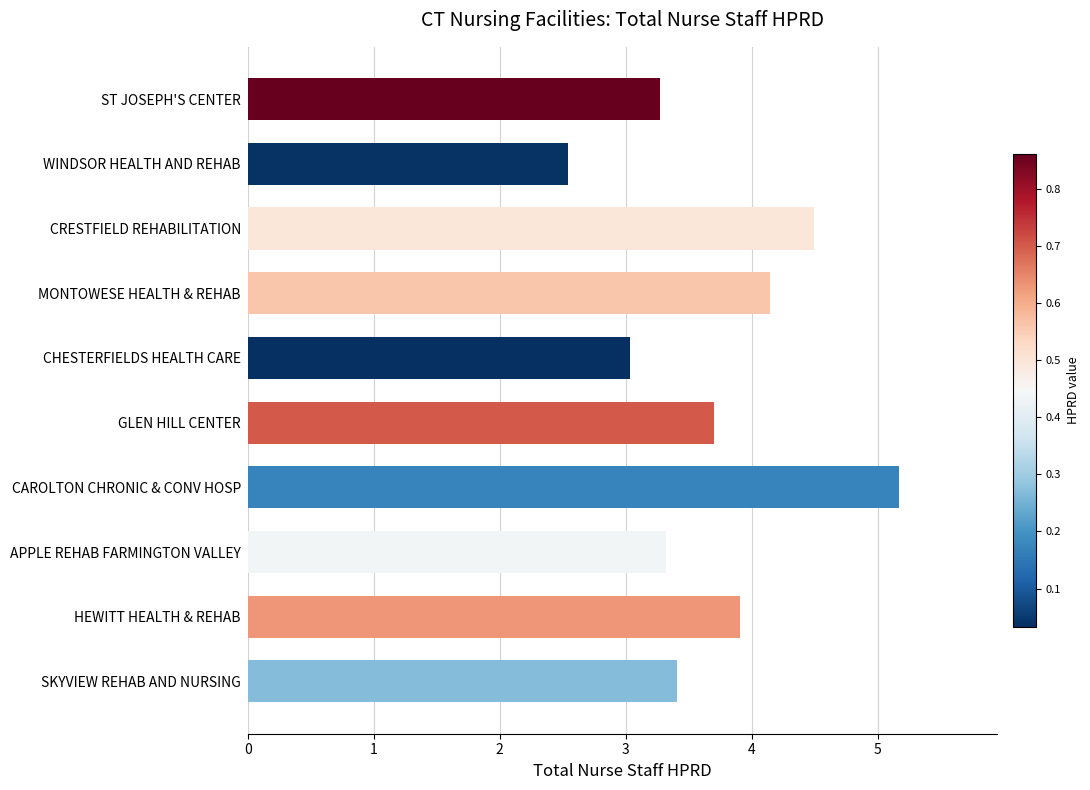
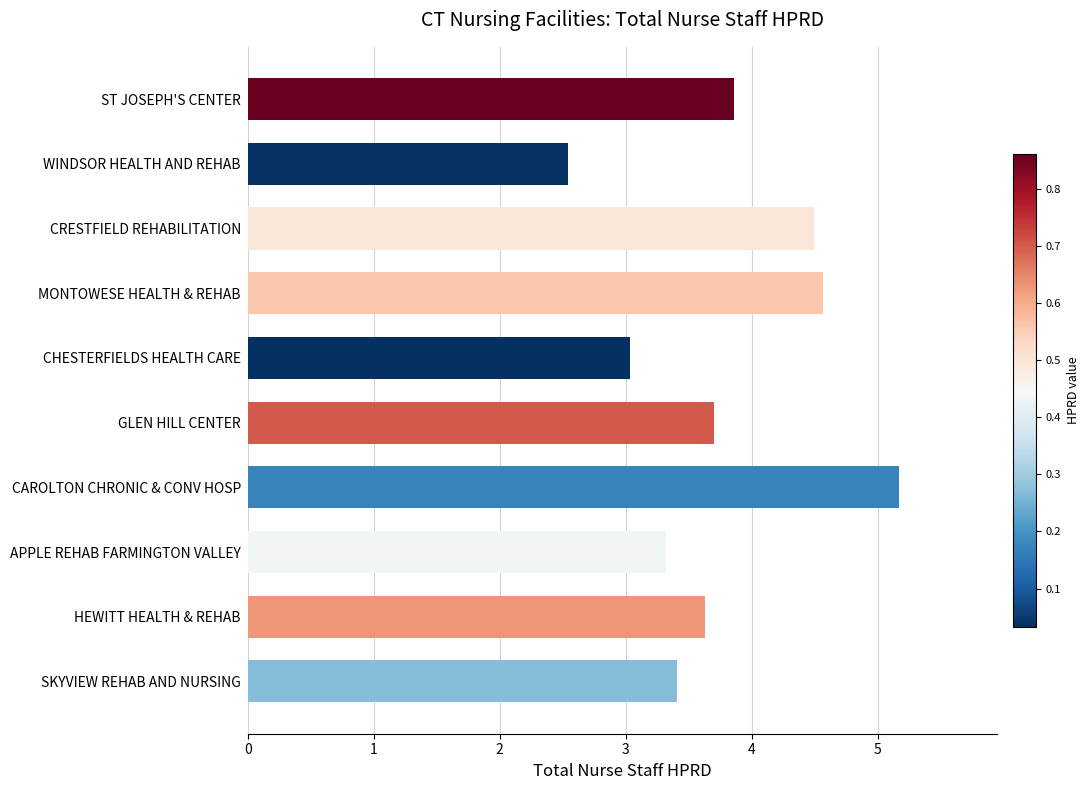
ST JOSEPH'S CENTER: 3.27 -> 3.86
MONTOWESE HEALTH & REHAB: 4.15 -> 4.56
HEWITT HEALTH & REHAB: 3.91 -> 3.63
